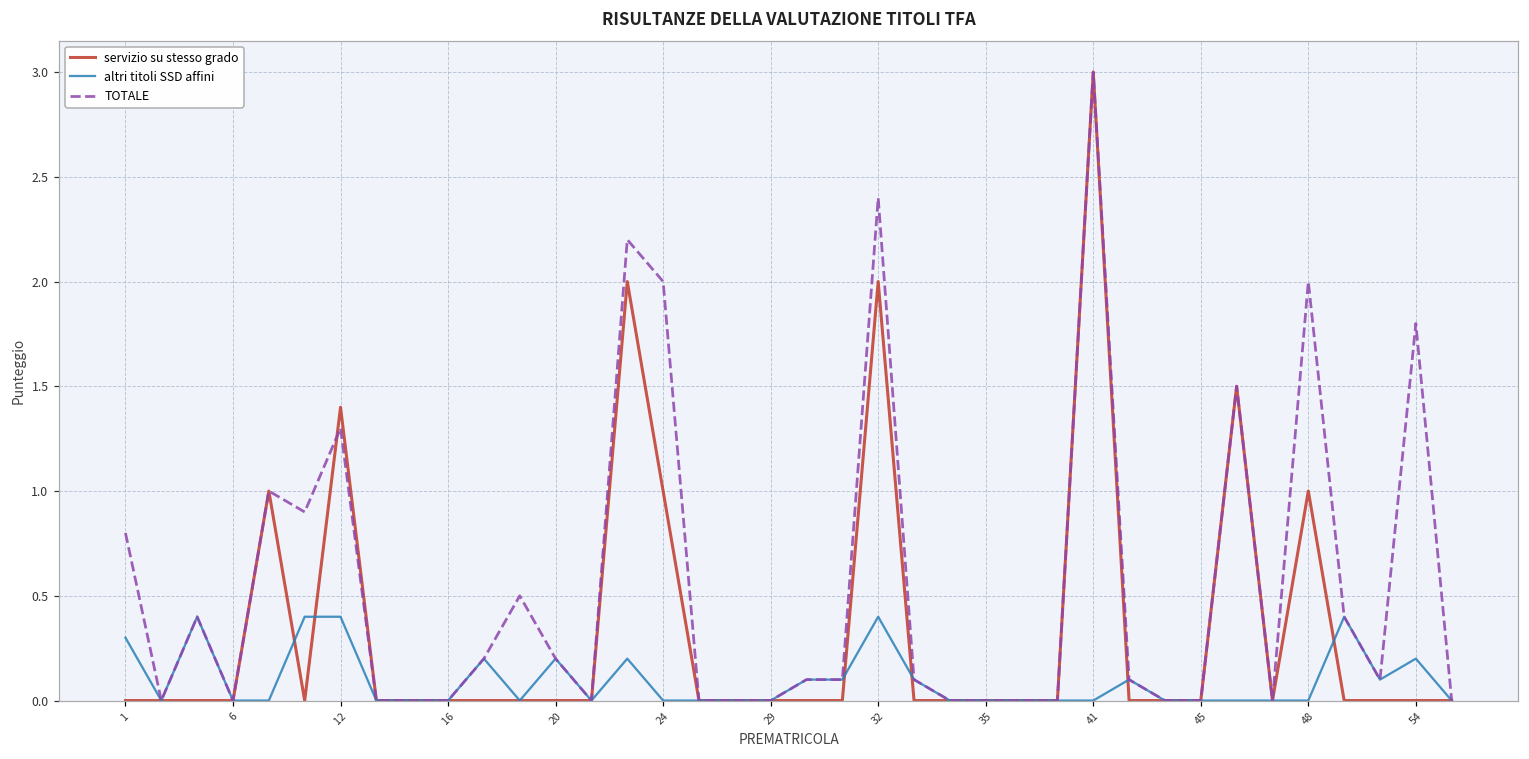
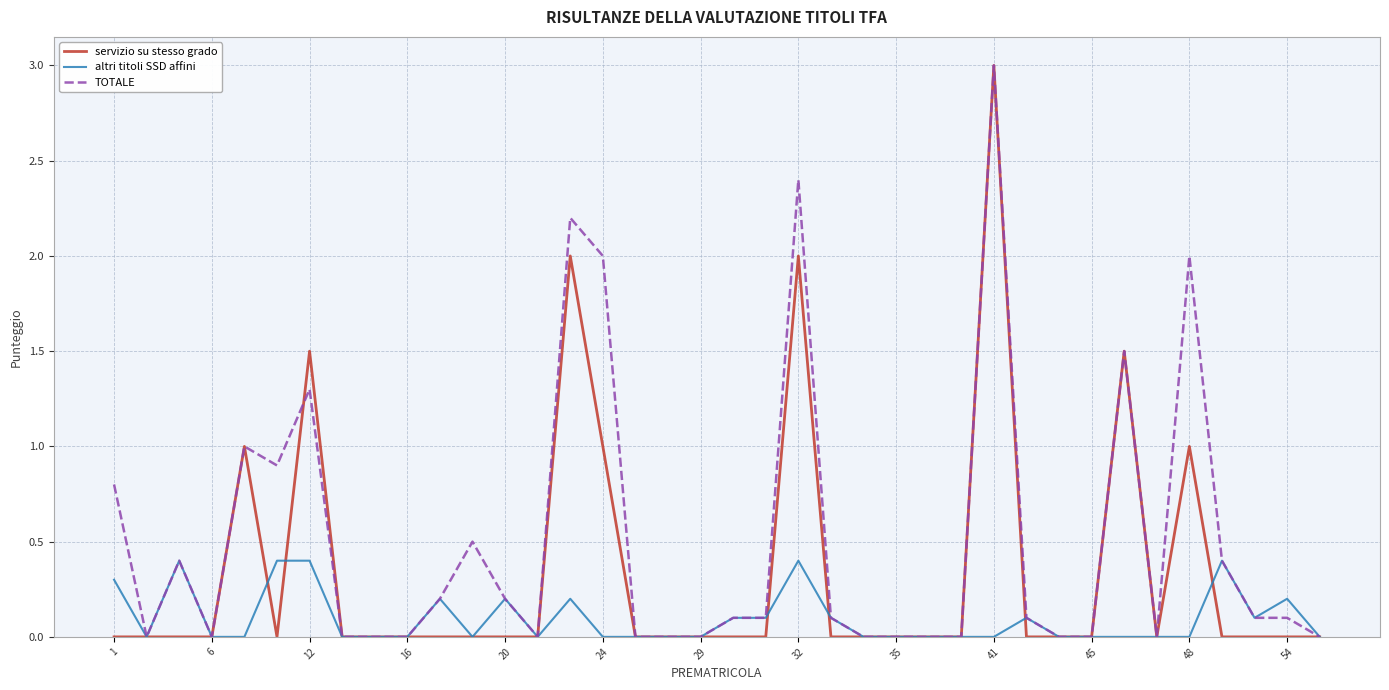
servizio su stesso grado, 12: 1.4 -> 1.5
TOTALE, 54: 1.8 -> 0.1
